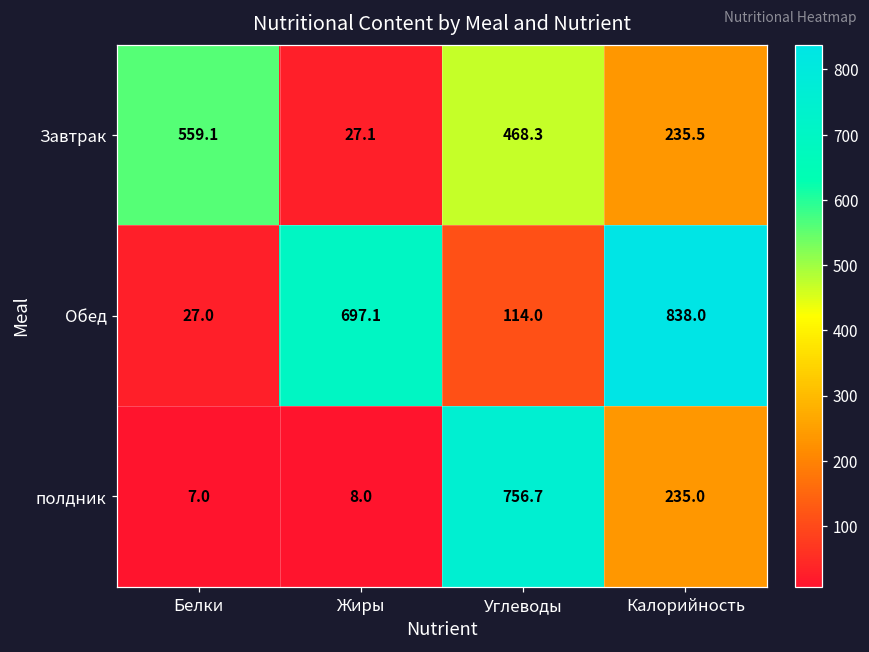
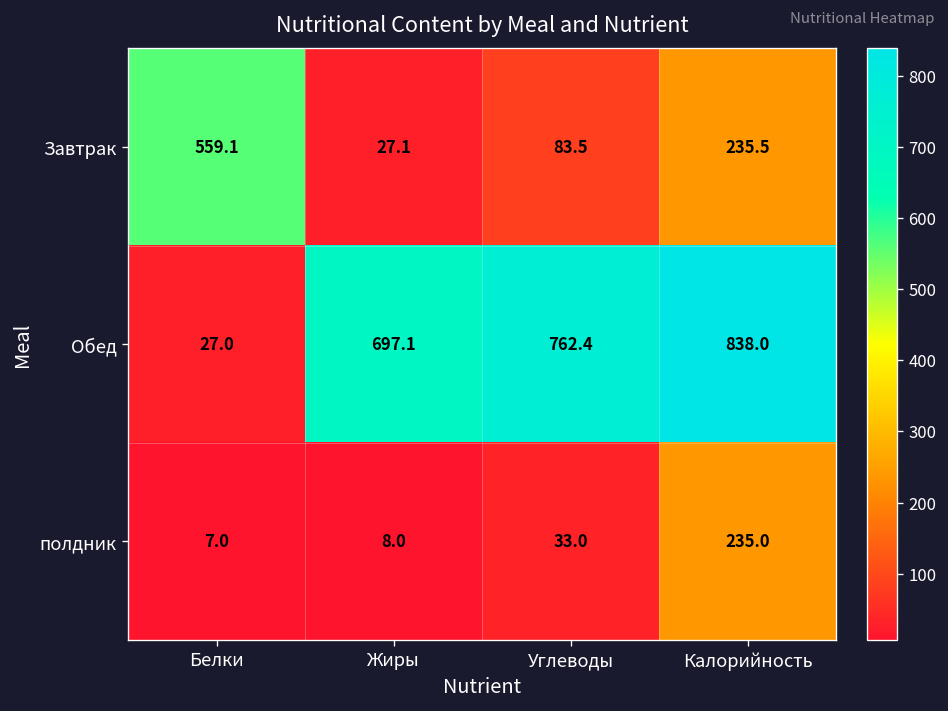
Завтрак, Углеводы: 468.3 -> 83.5
Обед, Углеводы: 114.0 -> 762.4
полдник, Углеводы: 756.7 -> 33.0
